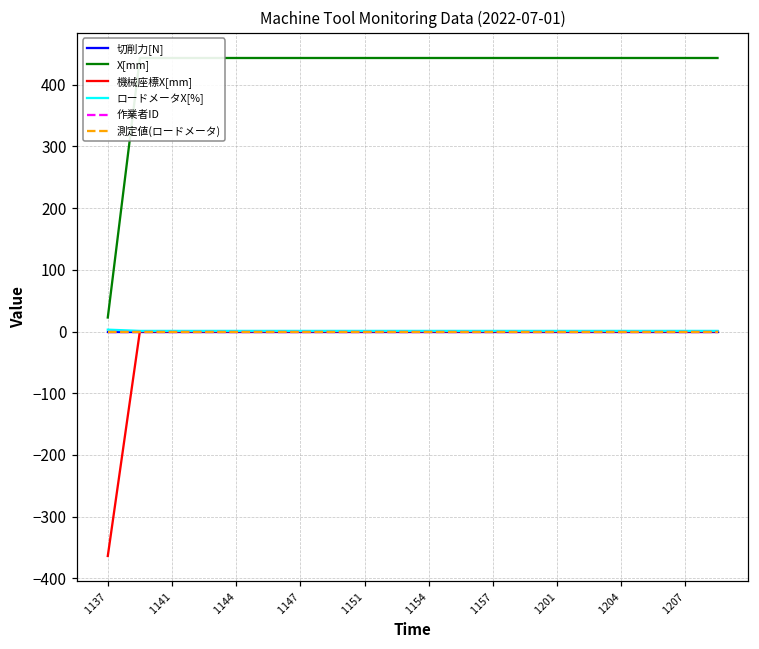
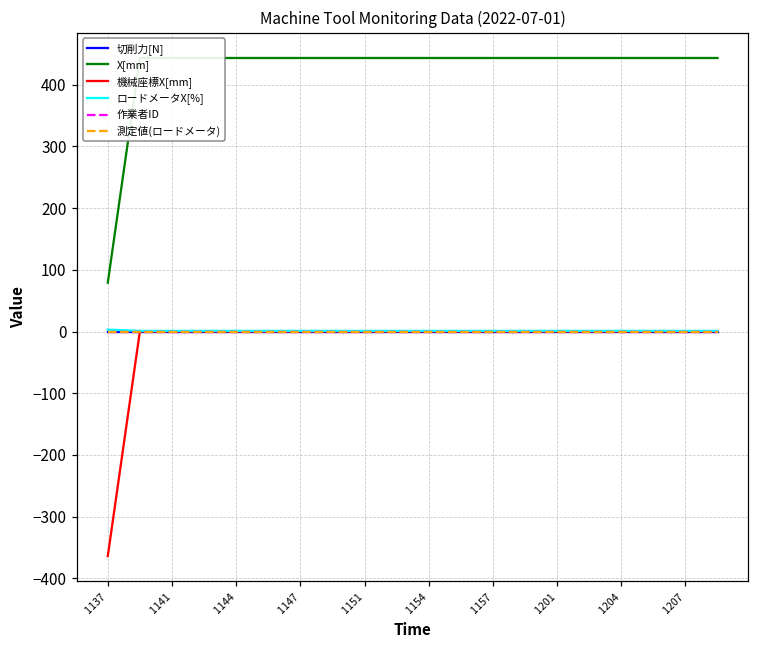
X[mm], 1137: 20 -> 80
